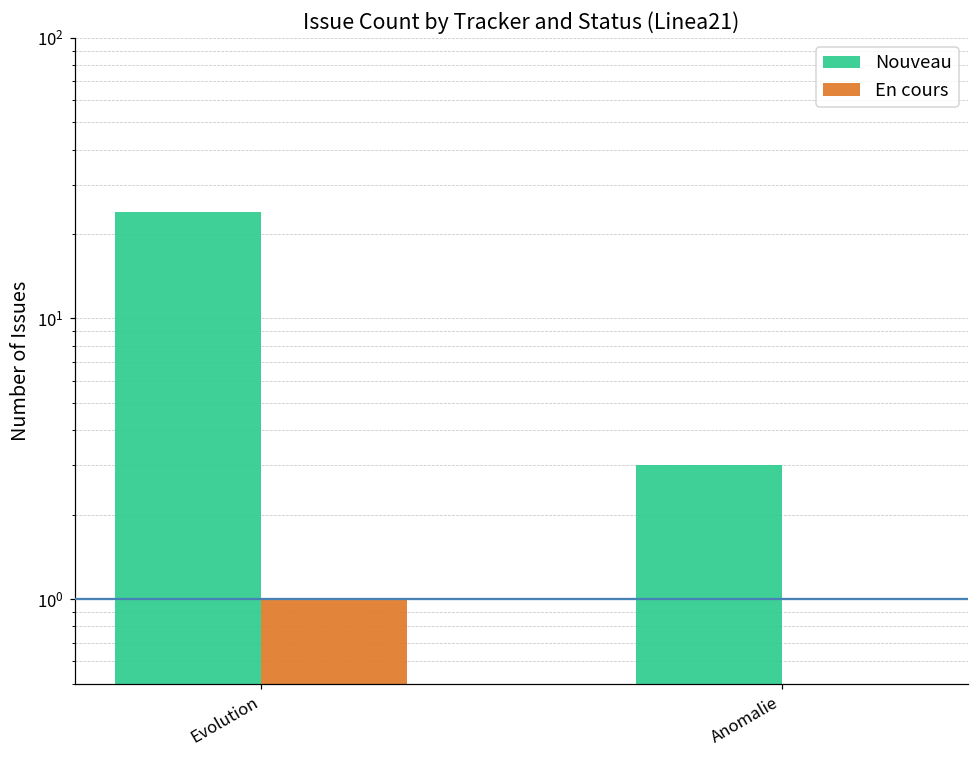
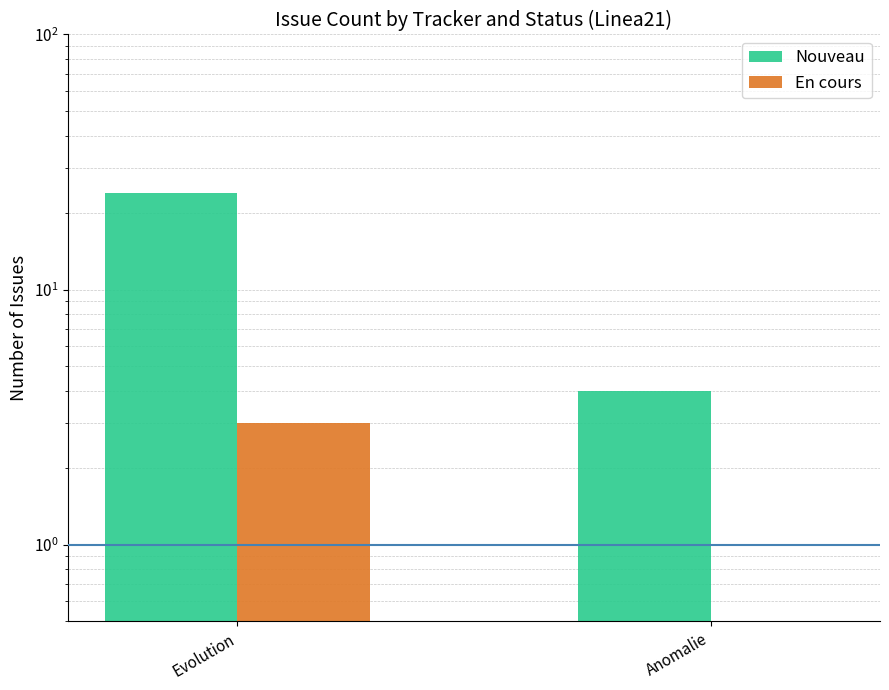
En cours, Evolution: 1 -> 3
Nouveau, Anomalie: 3 -> 4
